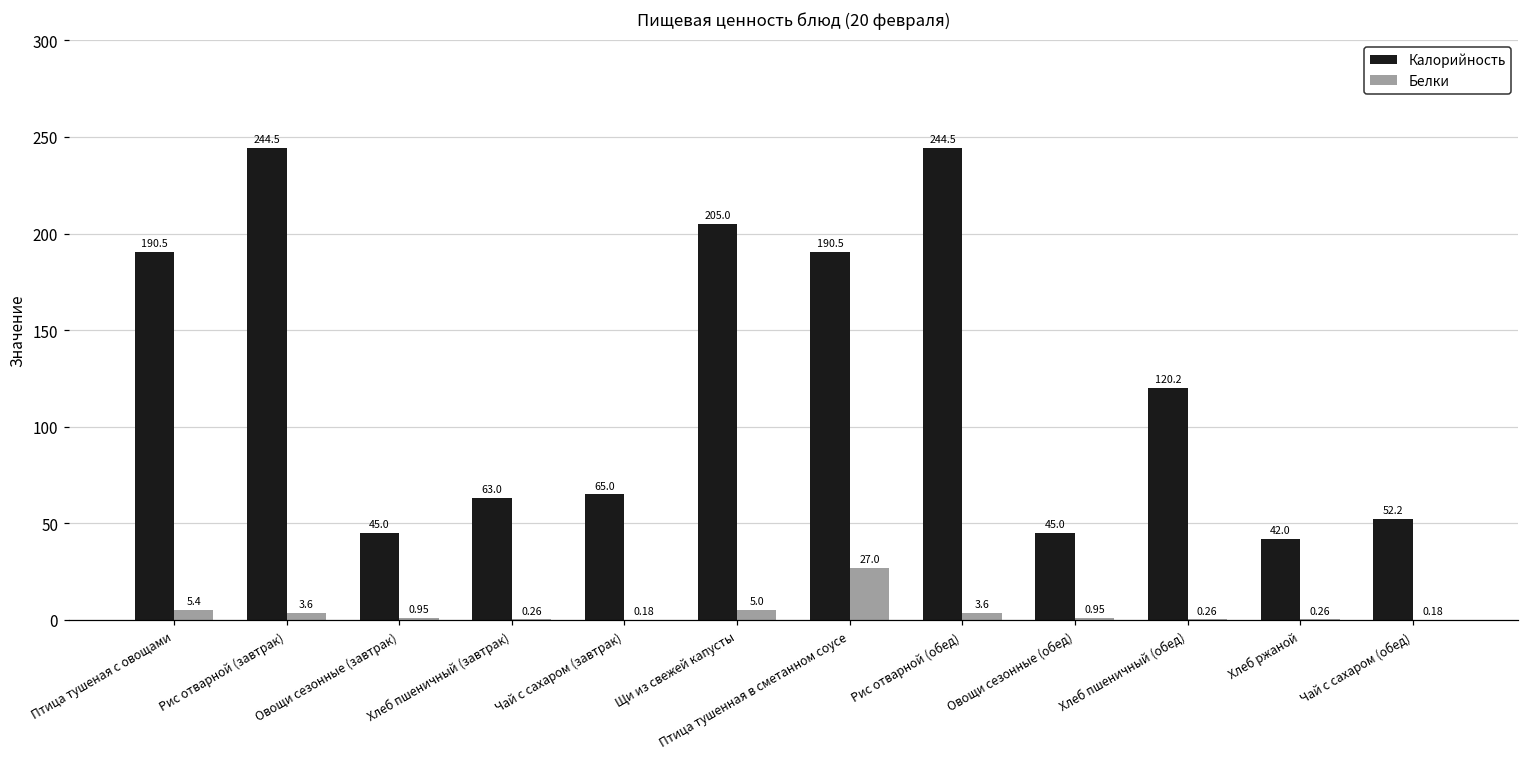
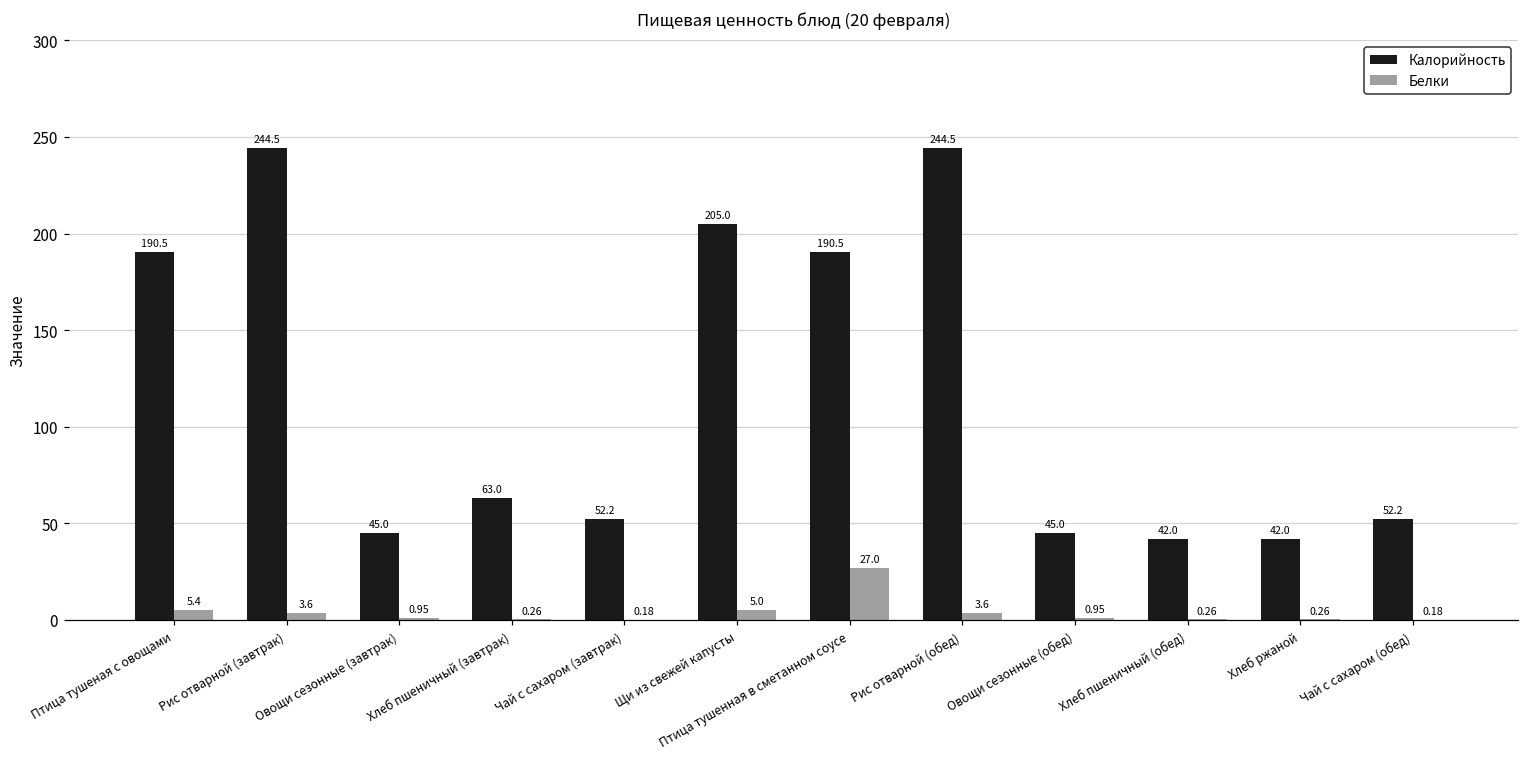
Калорийность, Чай с сахаром (завтрак): 65.0 -> 52.2
Калорийность, Хлеб пшеничный (обед): 120.2 -> 42.0
